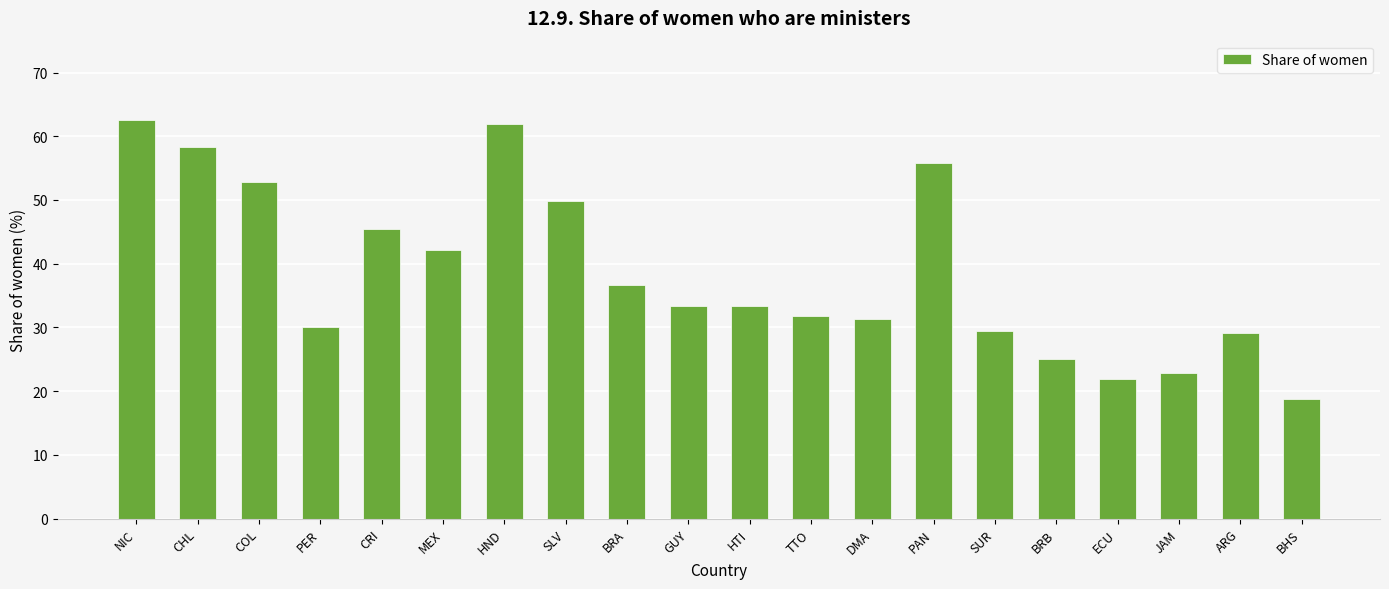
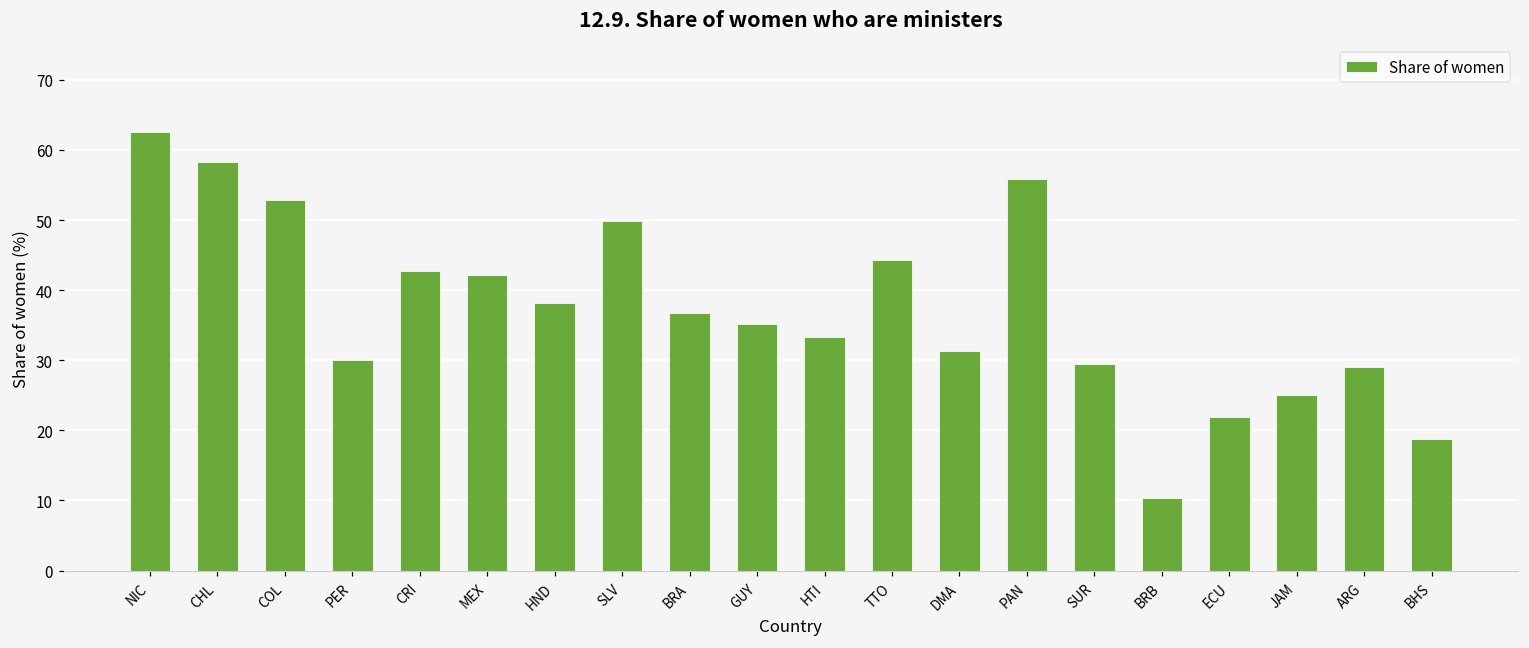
CRI: 46 -> 43
HND: 62 -> 38
GUY: 33 -> 35
TTO: 32 -> 44
BRB: 25 -> 10
JAM: 23 -> 25
